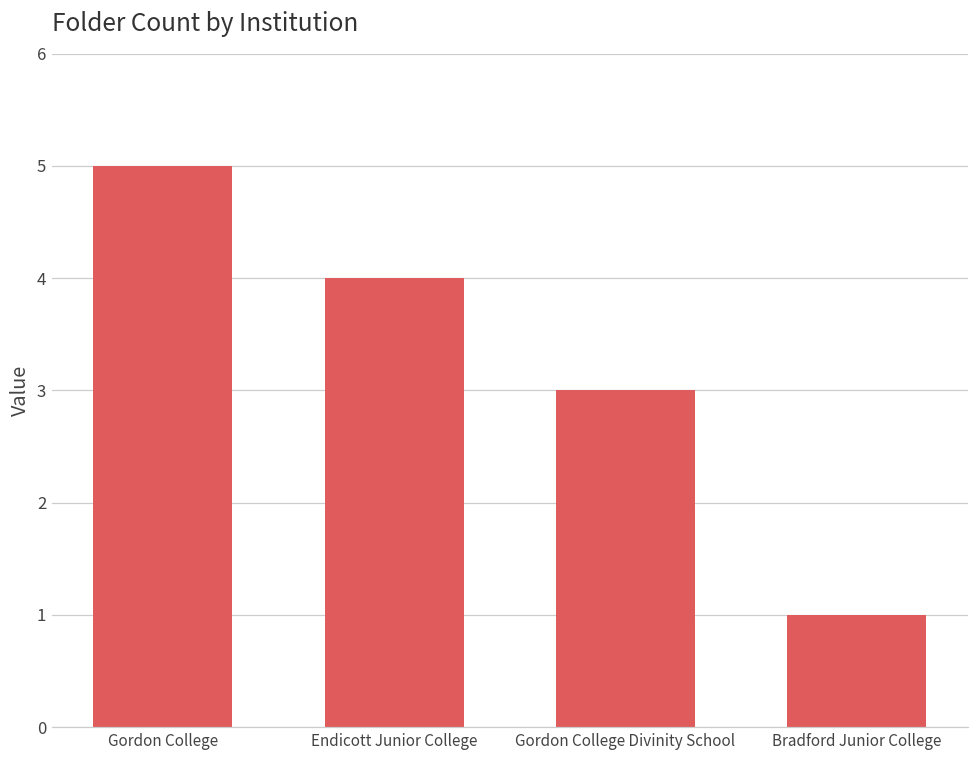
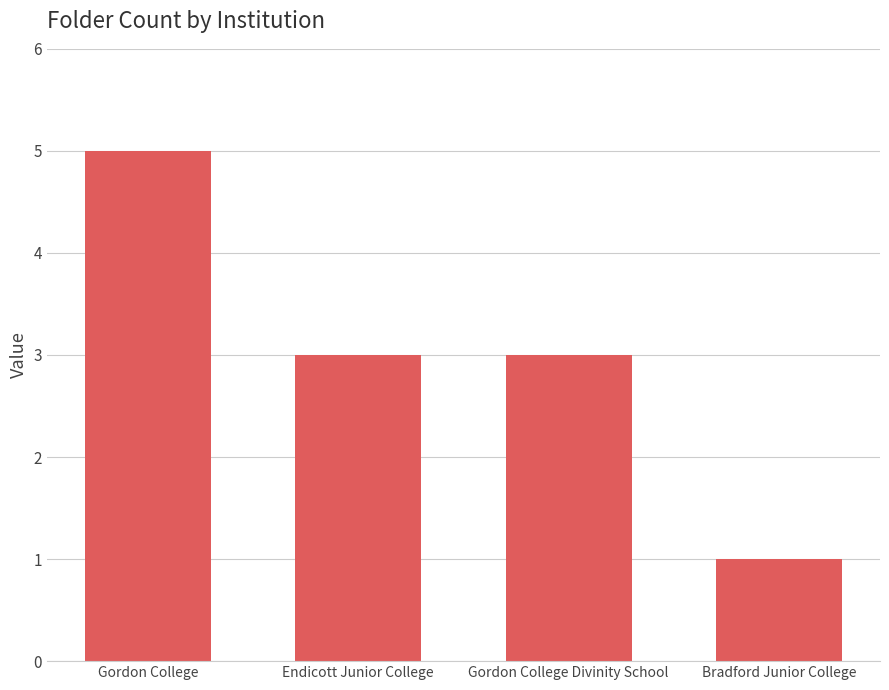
Endicott Junior College: 4 -> 3
